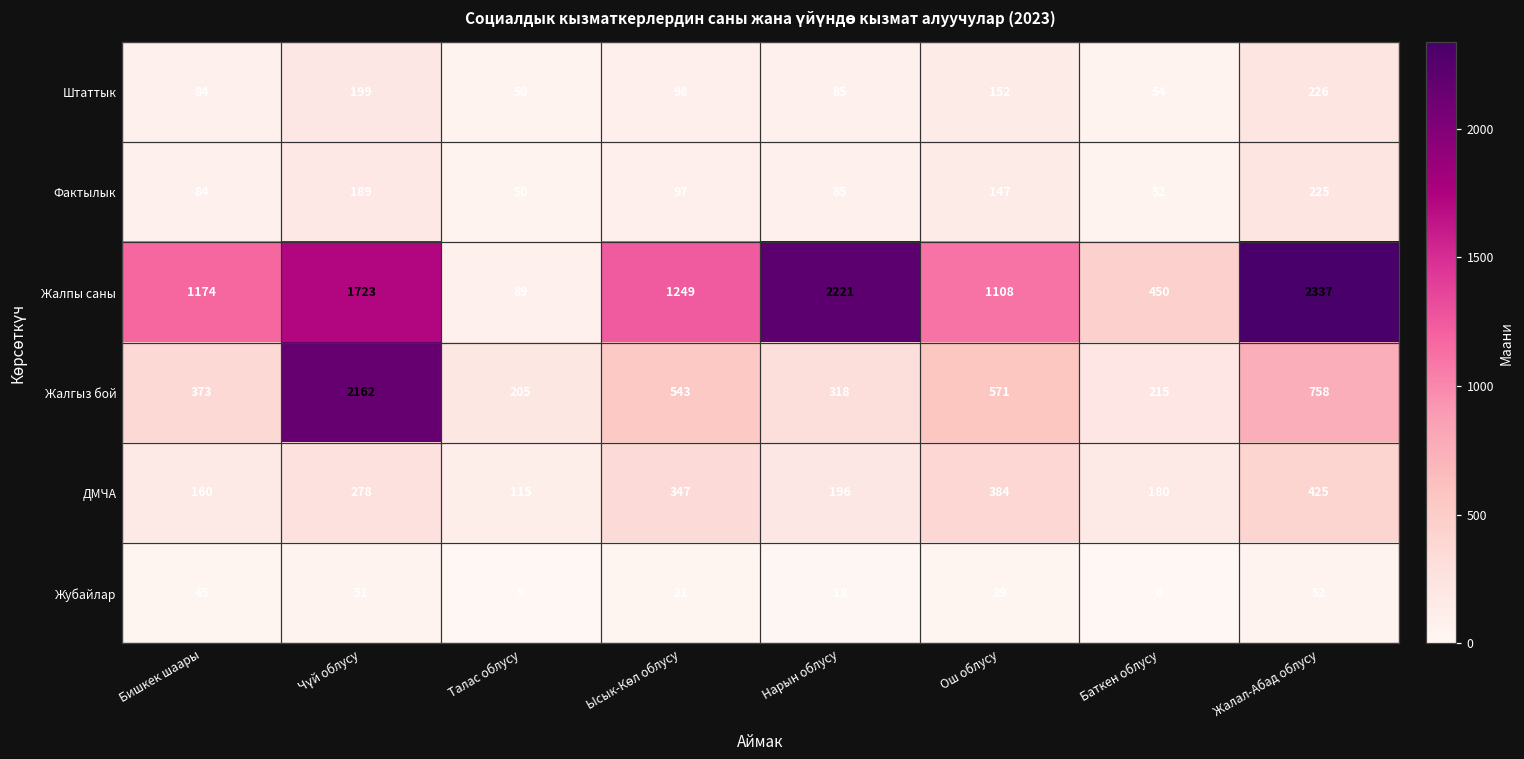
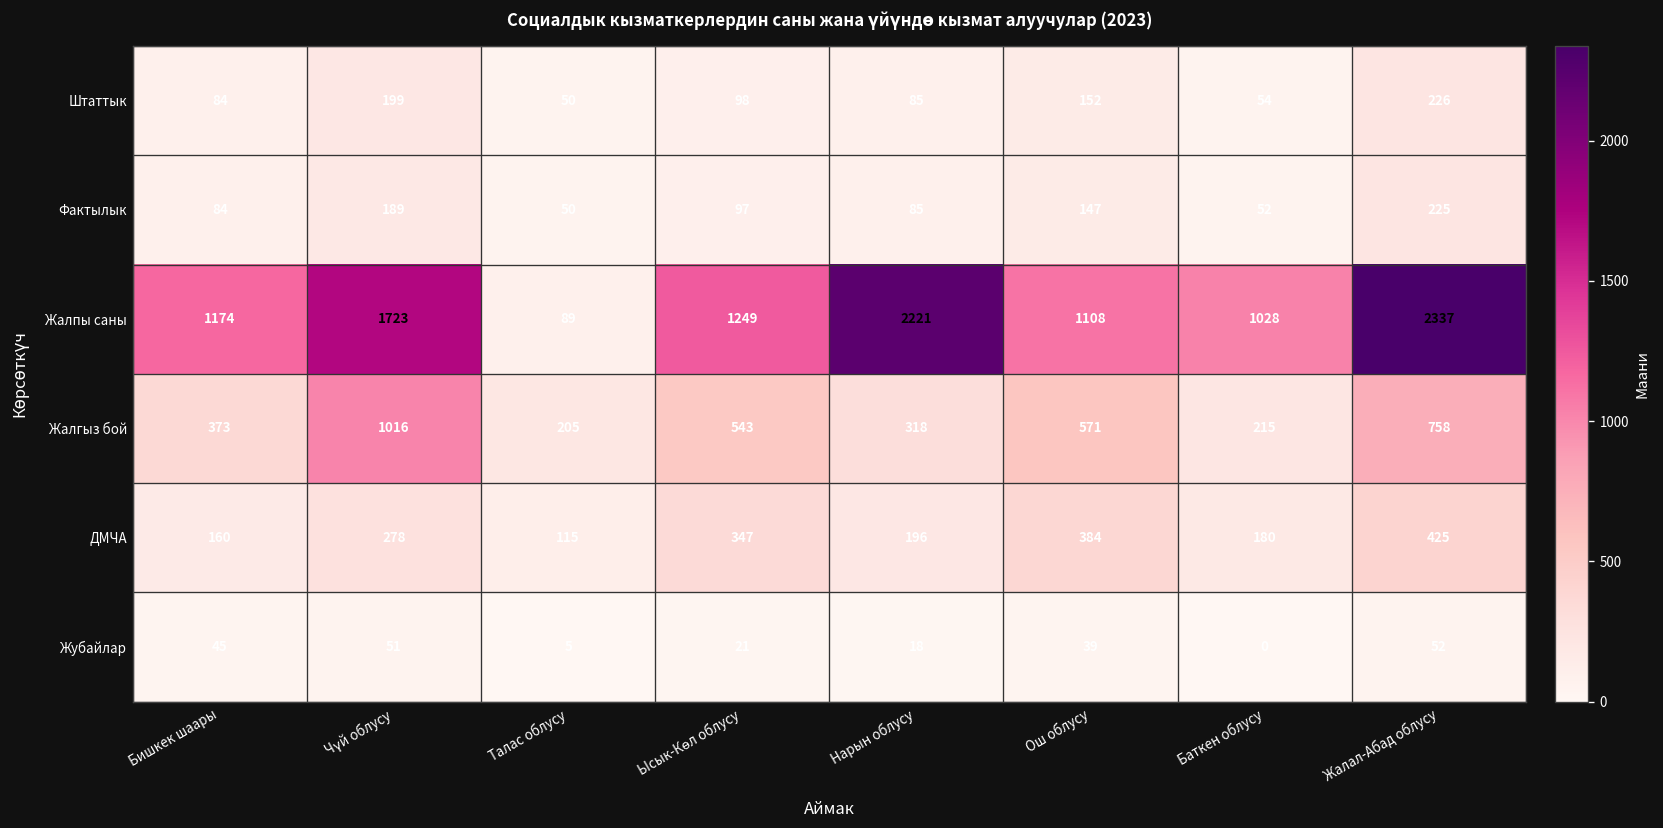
Жалпы саны, Баткен облусу: 450 -> 1028
Жалгыз бой, Чүй облусу: 2162 -> 1016
